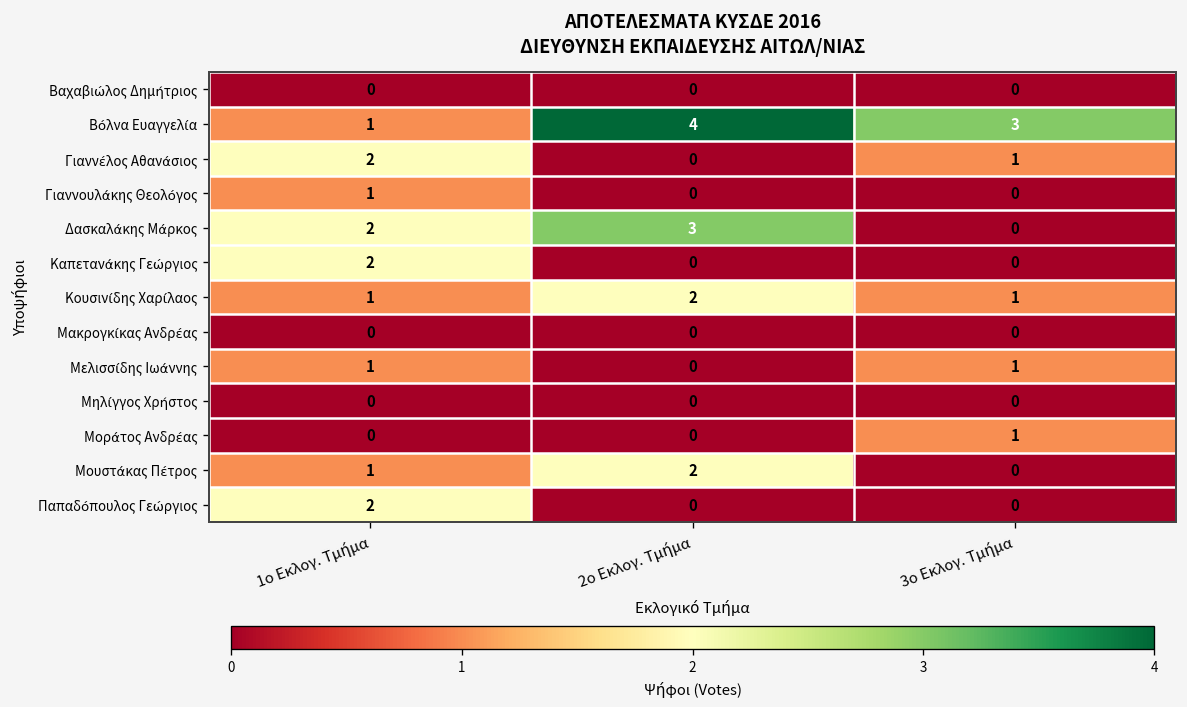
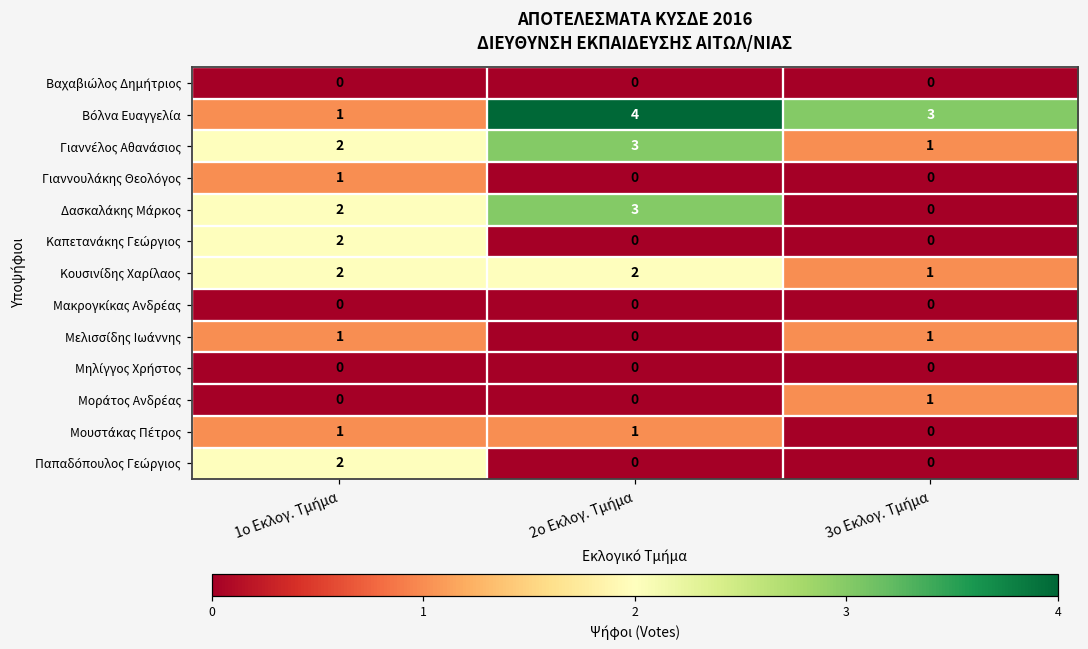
Γιαννέλος Αθανάσιος, 2o Εκλογ. Τμήμα: 0 -> 3
Κουσινίδης Χαρίλαος, 1o Εκλογ. Τμήμα: 1 -> 2
Μουστάκας Πέτρος, 2o Εκλογ. Τμήμα: 2 -> 1
